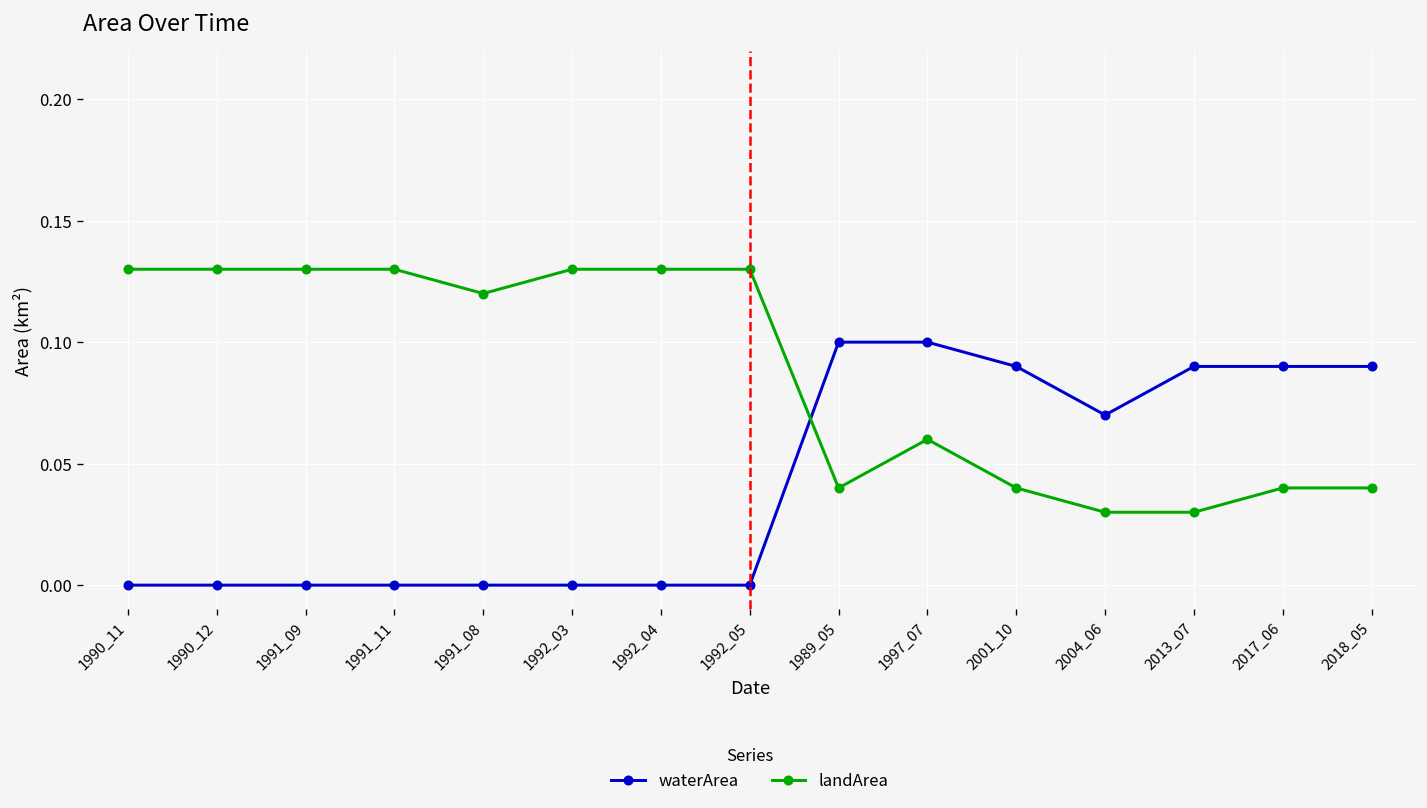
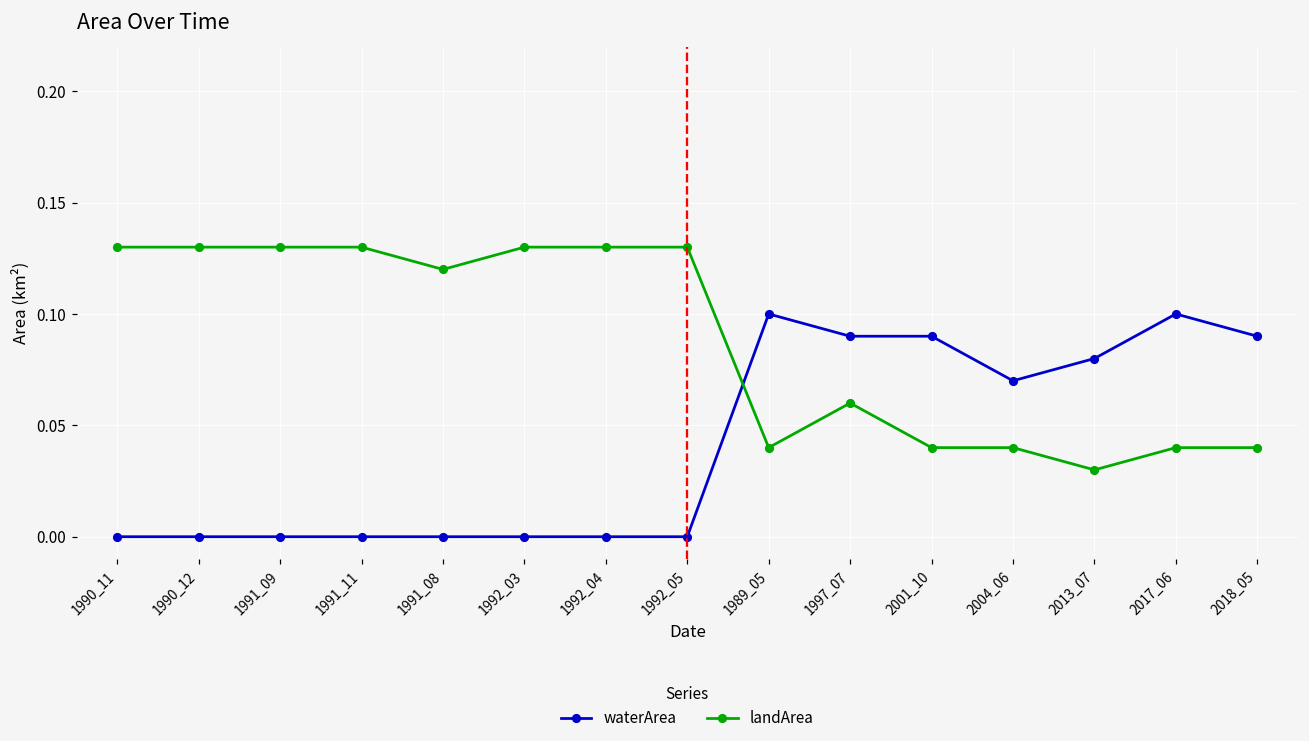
waterArea, 1997_07: 0.10 -> 0.09
landArea, 2004_06: 0.03 -> 0.04
waterArea, 2013_07: 0.09 -> 0.08
waterArea, 2017_06: 0.09 -> 0.10
